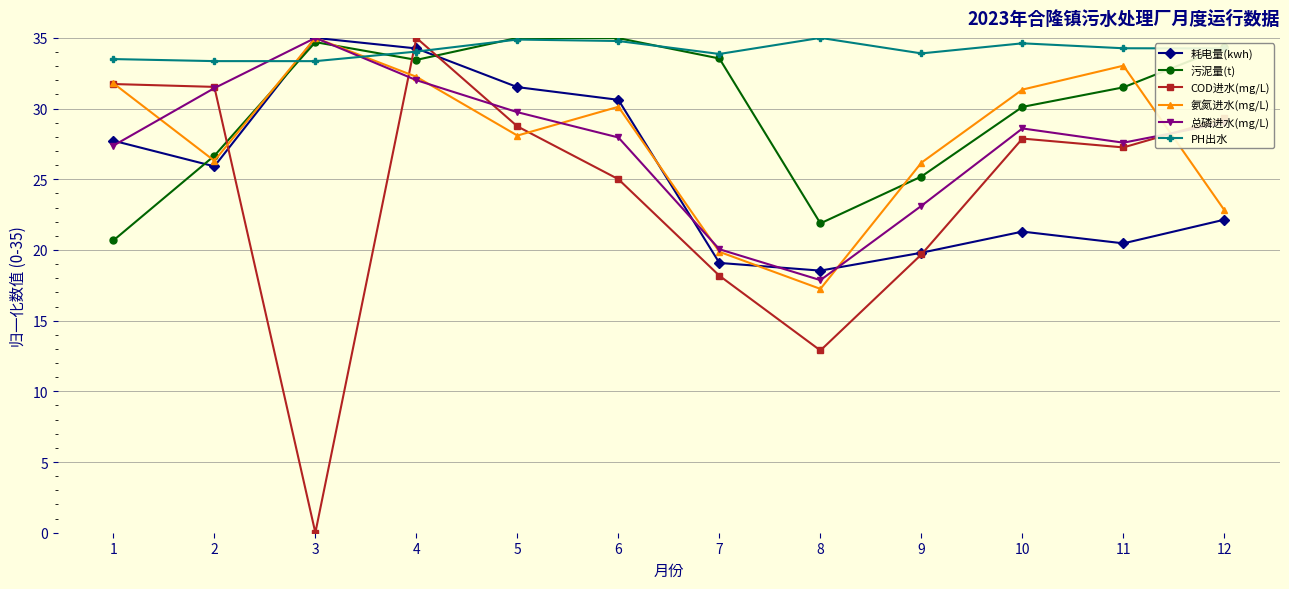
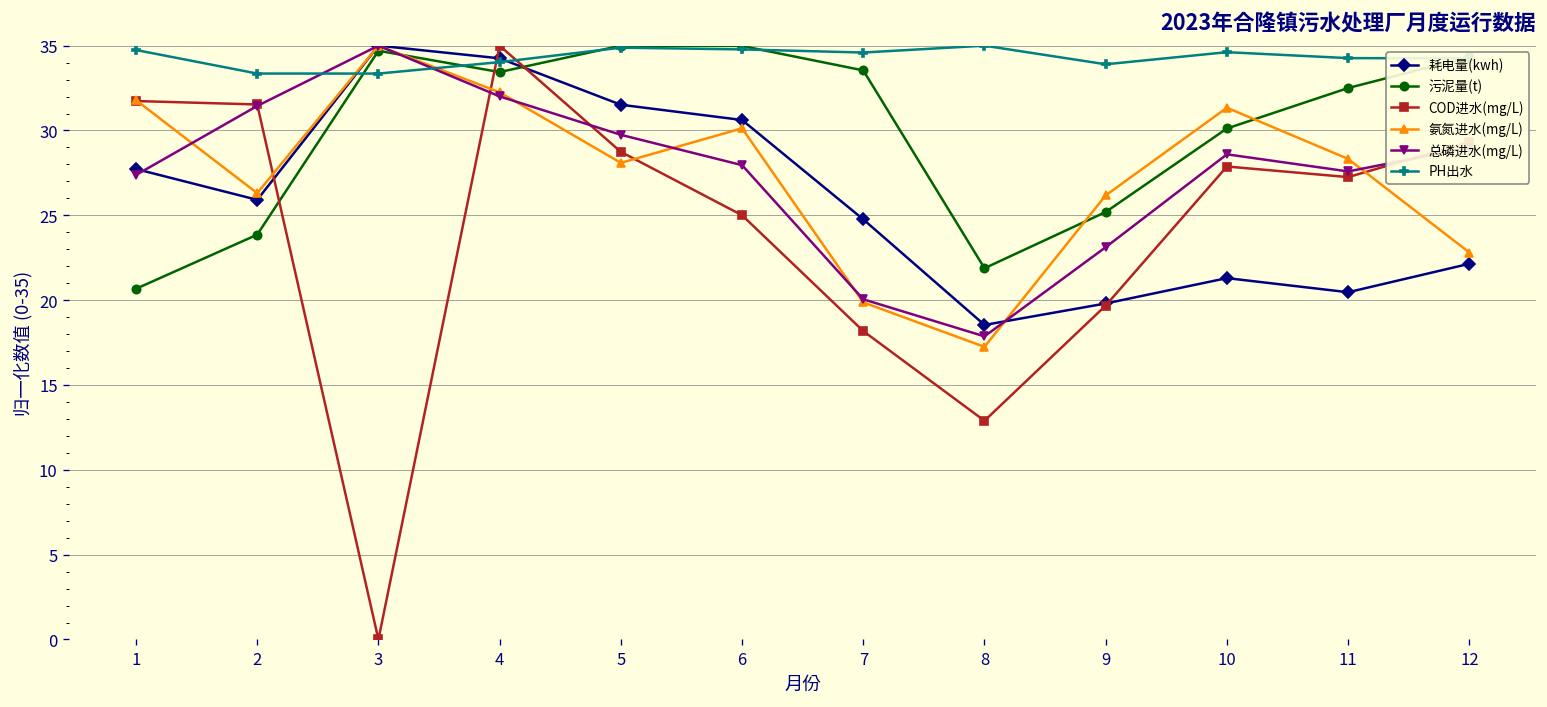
PH出水, 1: 33.5 -> 34.7
污泥量(t), 2: 26.7 -> 23.9
耗电量(kwh), 7: 19.1 -> 24.8
PH出水, 7: 33.9 -> 34.6
污泥量(t), 11: 31.5 -> 32.5
氨氮进水(mg/L), 11: 33.0 -> 28.3
